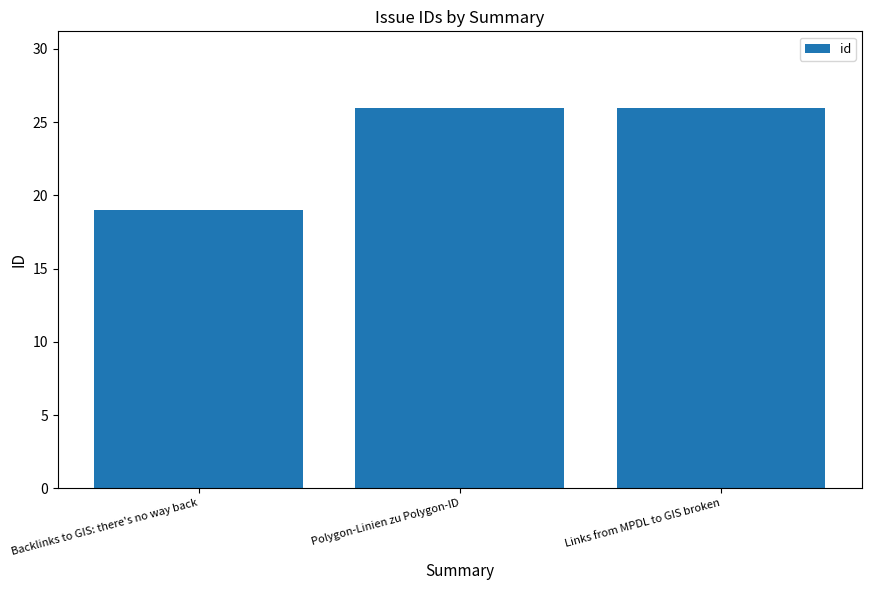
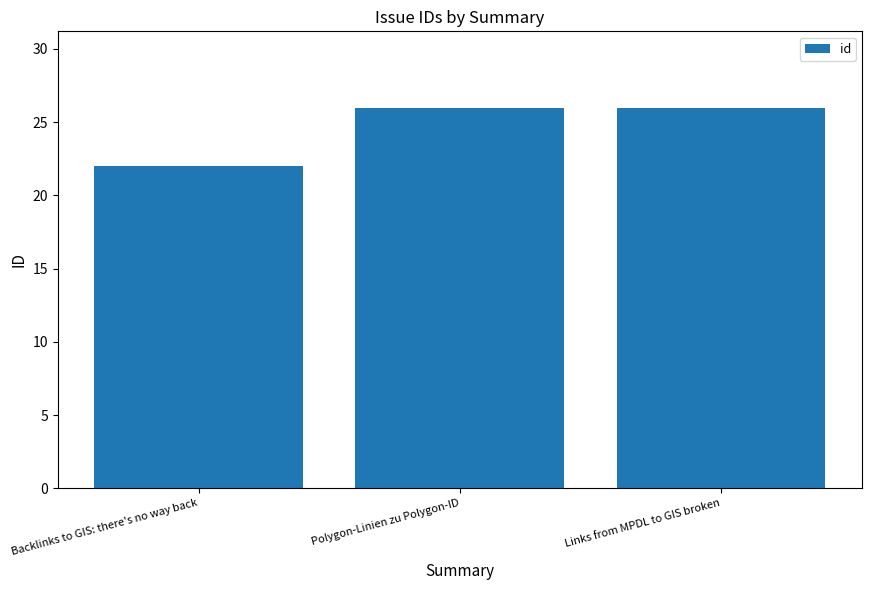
Backlinks to GIS: there's no way back: 19 -> 22
